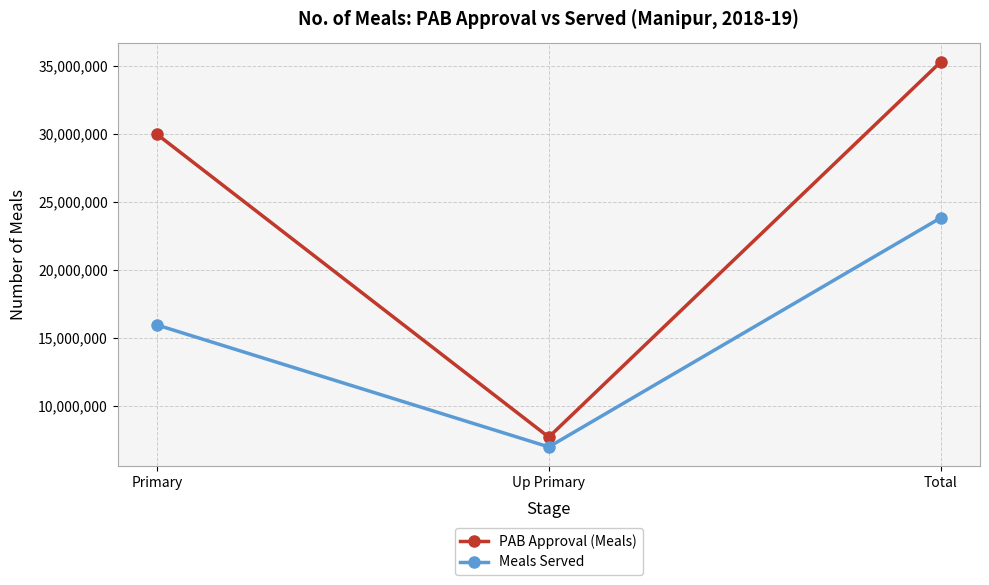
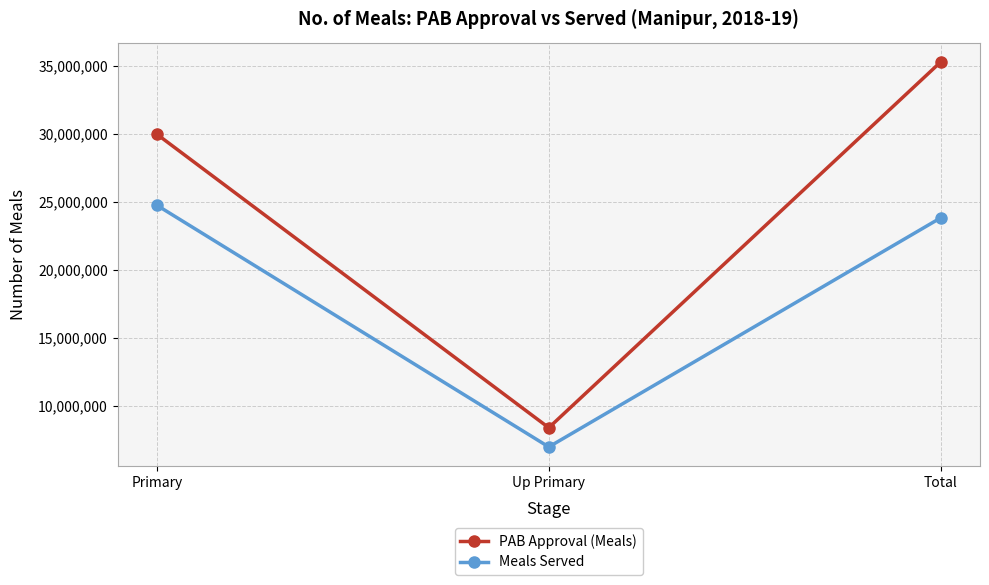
Meals Served, Primary: 16,000,000 -> 24,800,000
PAB Approval (Meals), Up Primary: 7,700,000 -> 8,400,000
